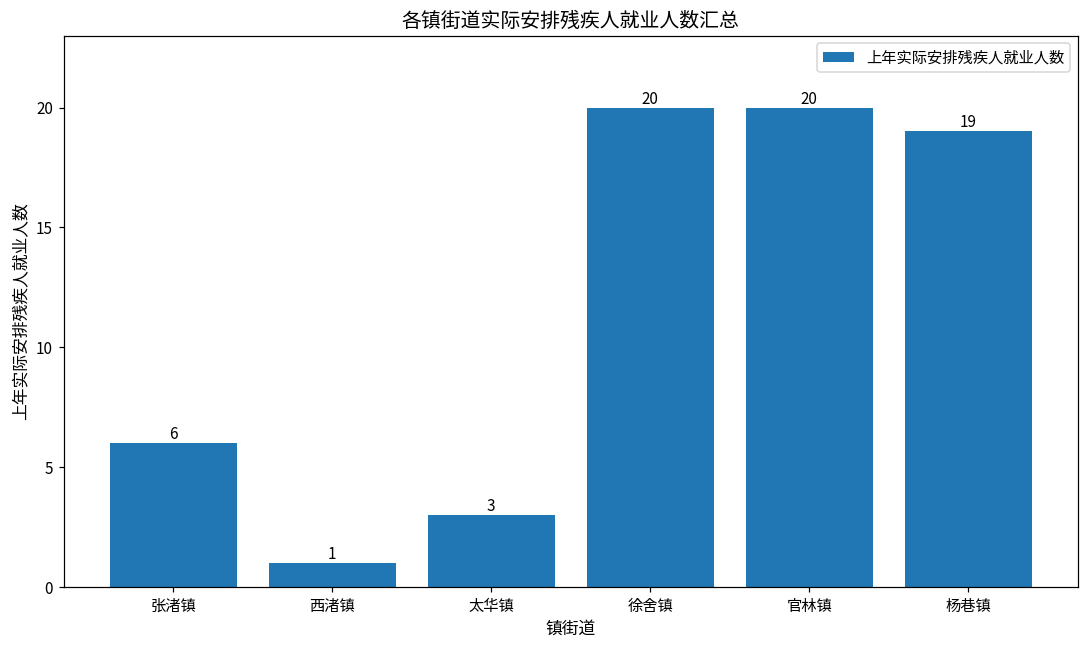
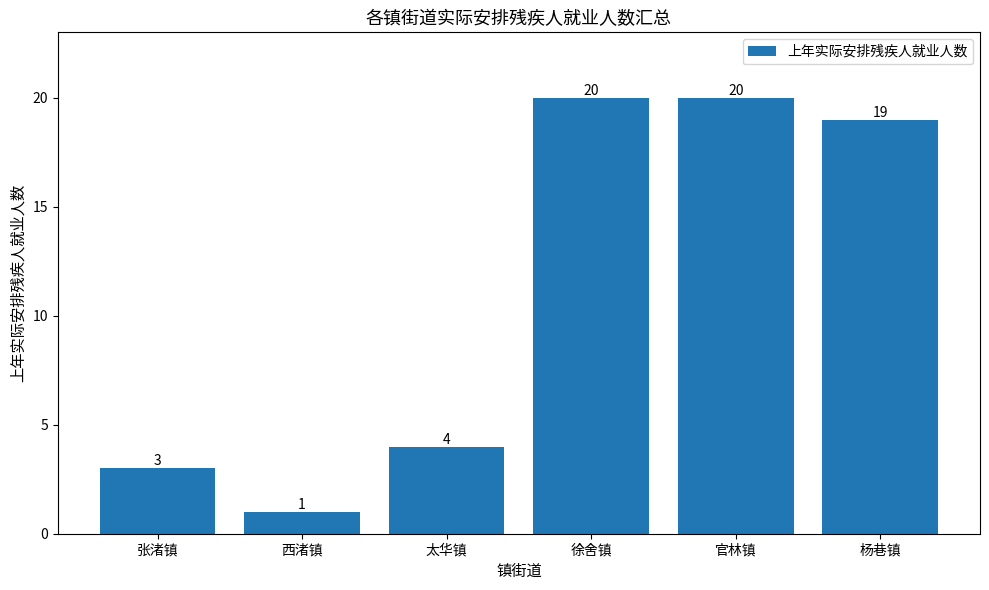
张渚镇: 6 -> 3
太华镇: 3 -> 4
